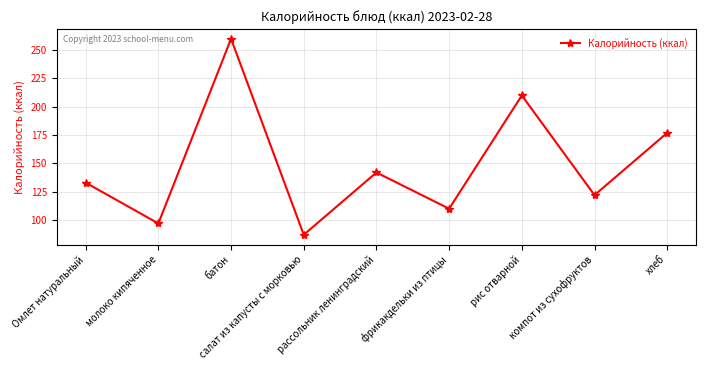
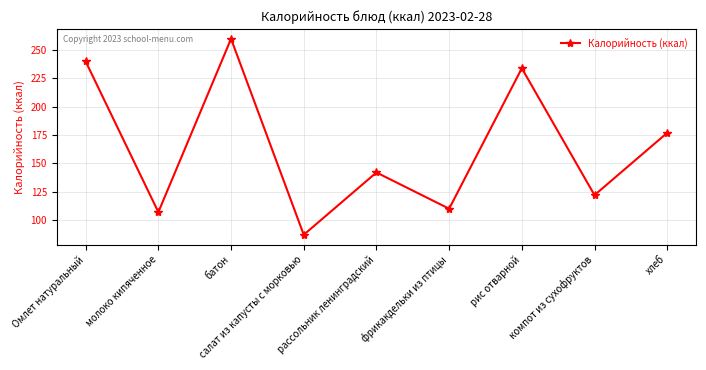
Омлет натуральный: 133 -> 240
молоко кипяченное: 97 -> 107
рис отварной: 210 -> 234
